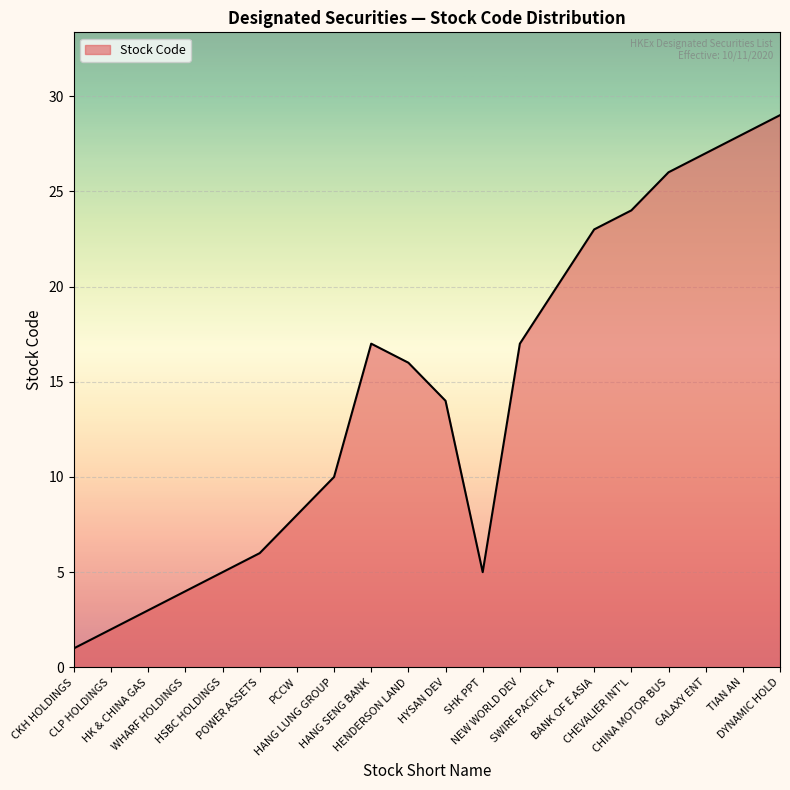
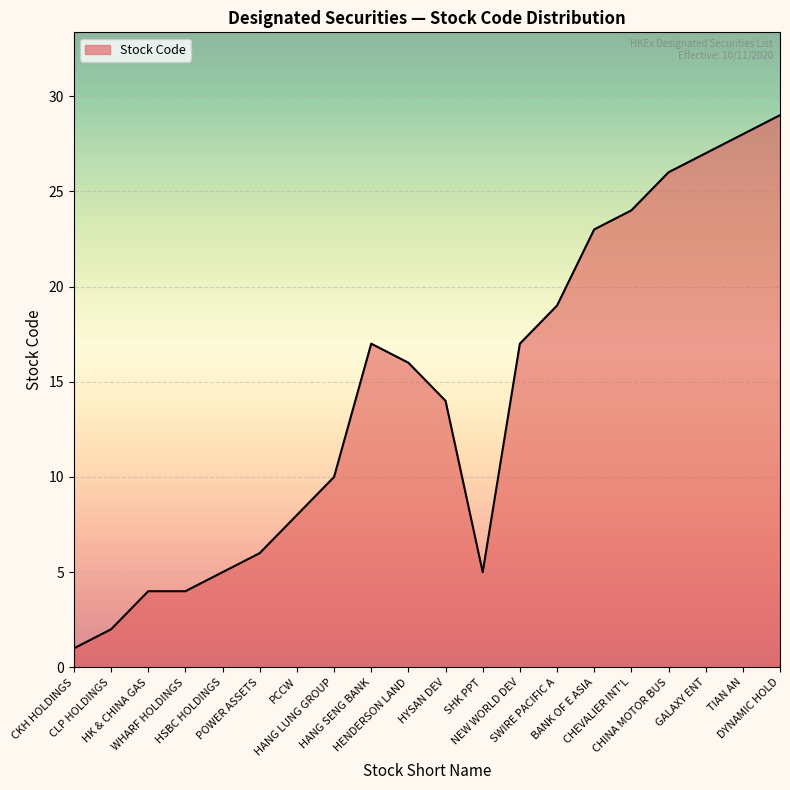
HK & CHINA GAS: 3 -> 4
SWIRE PACIFIC A: 20 -> 19
